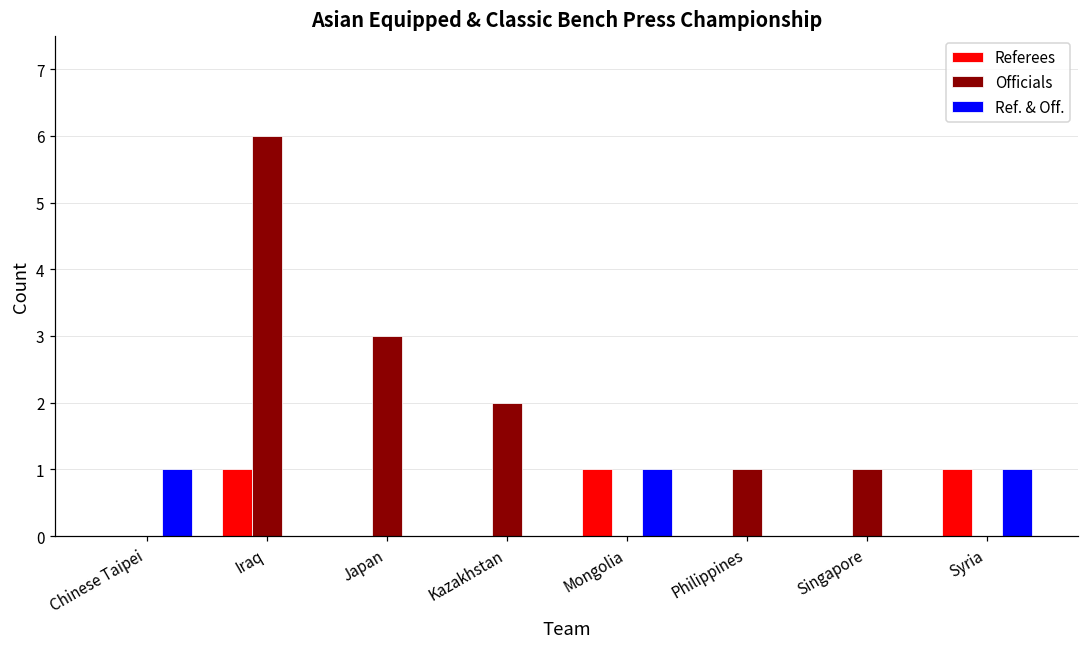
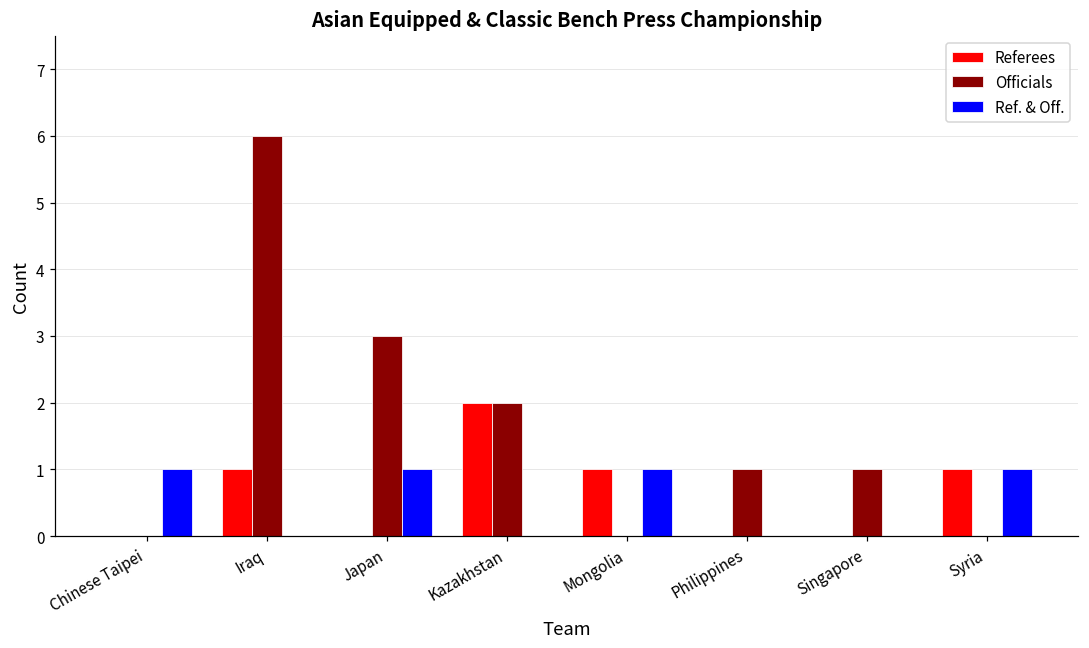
Ref. & Off., Japan: 0 -> 1
Referees, Kazakhstan: 0 -> 2
